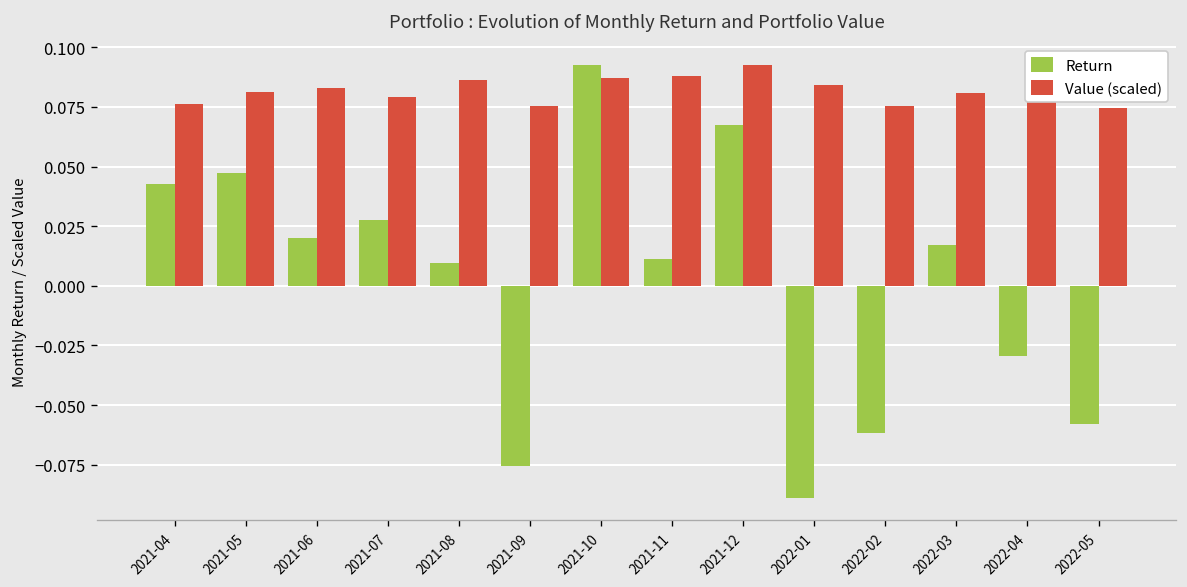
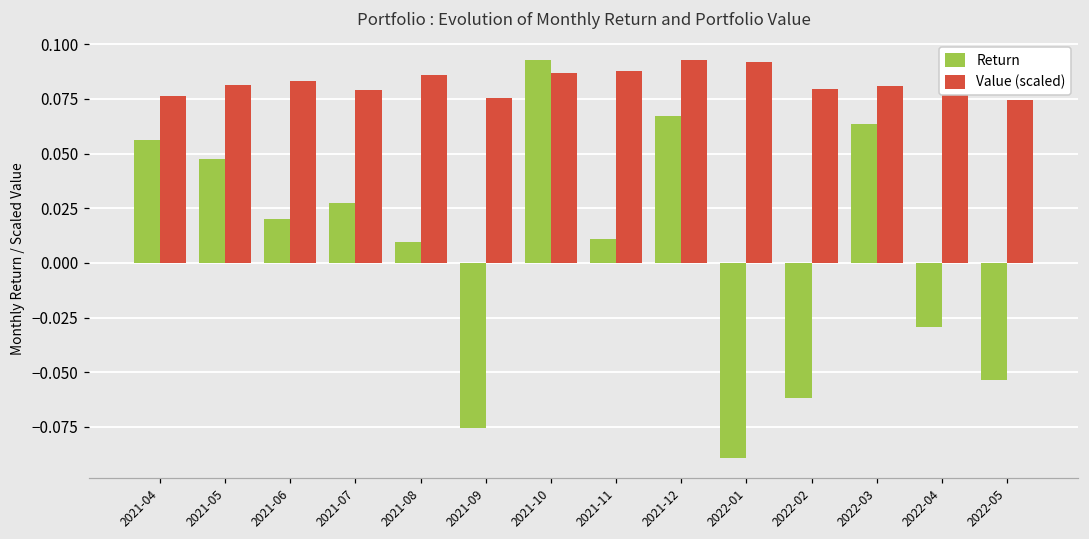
Return, 2021-04: 0.043 -> 0.056
Value (scaled), 2022-01: 0.084 -> 0.092
Value (scaled), 2022-02: 0.075 -> 0.080
Return, 2022-03: 0.017 -> 0.064
Return, 2022-05: -0.058 -> -0.053
